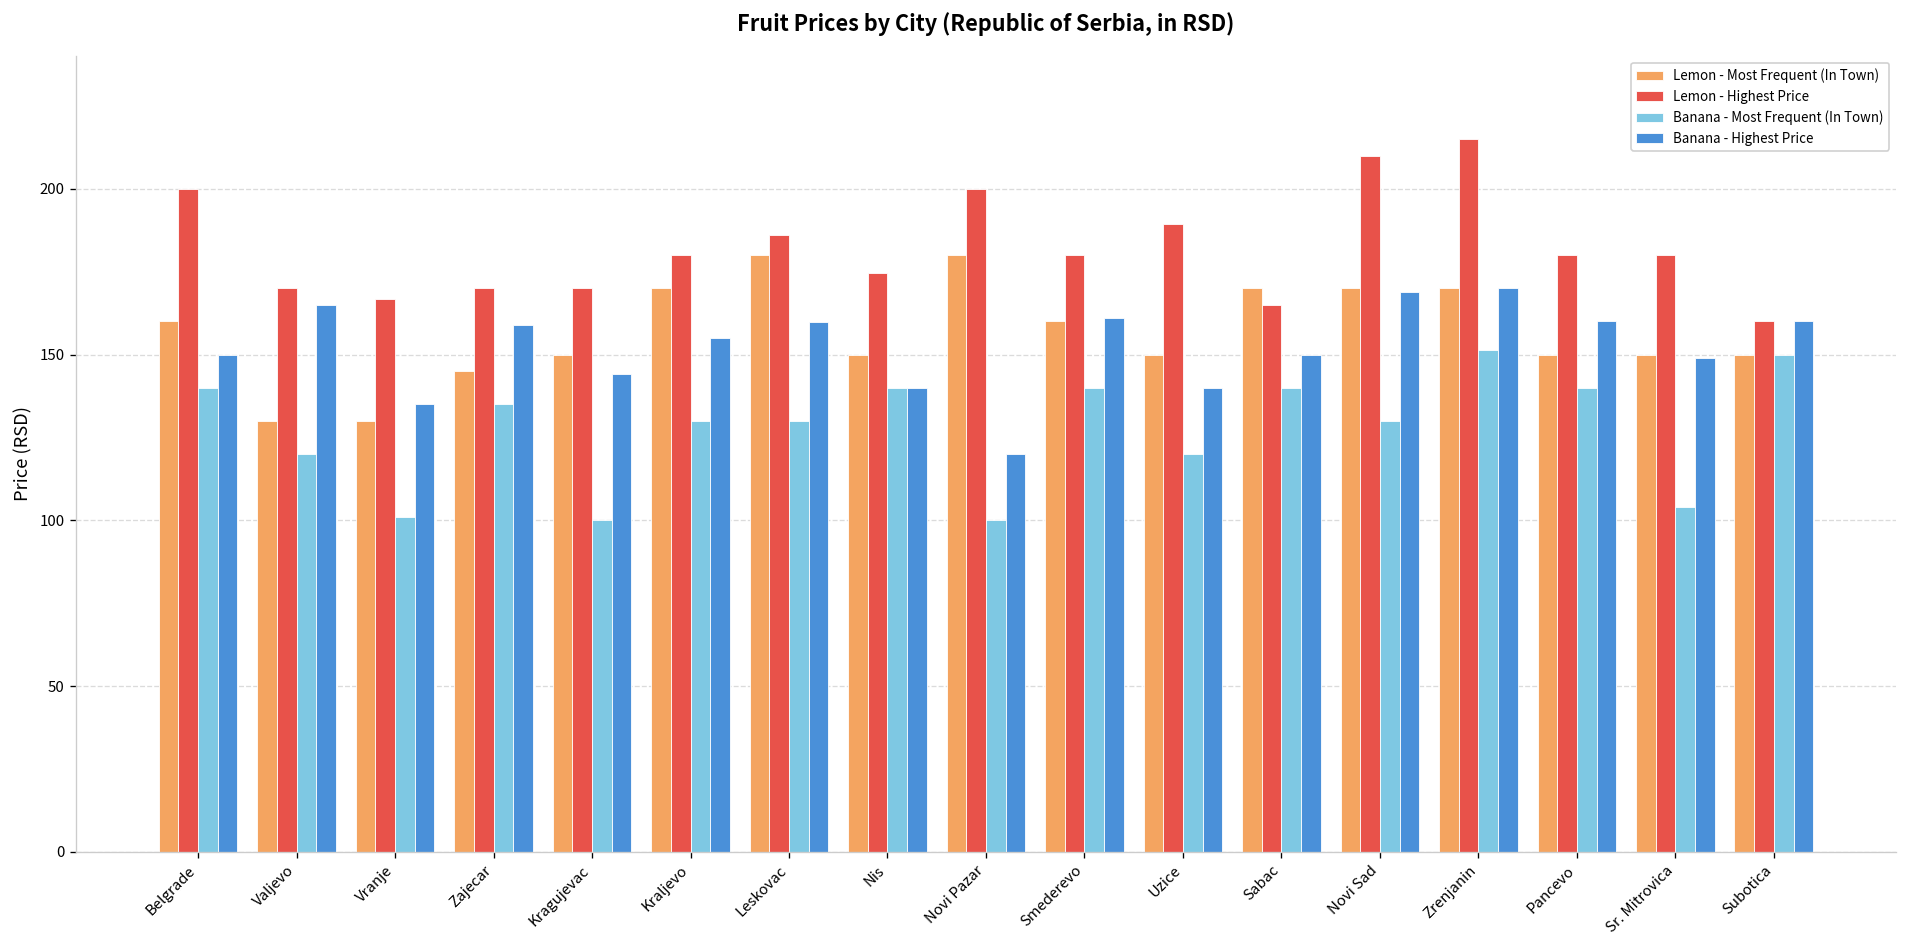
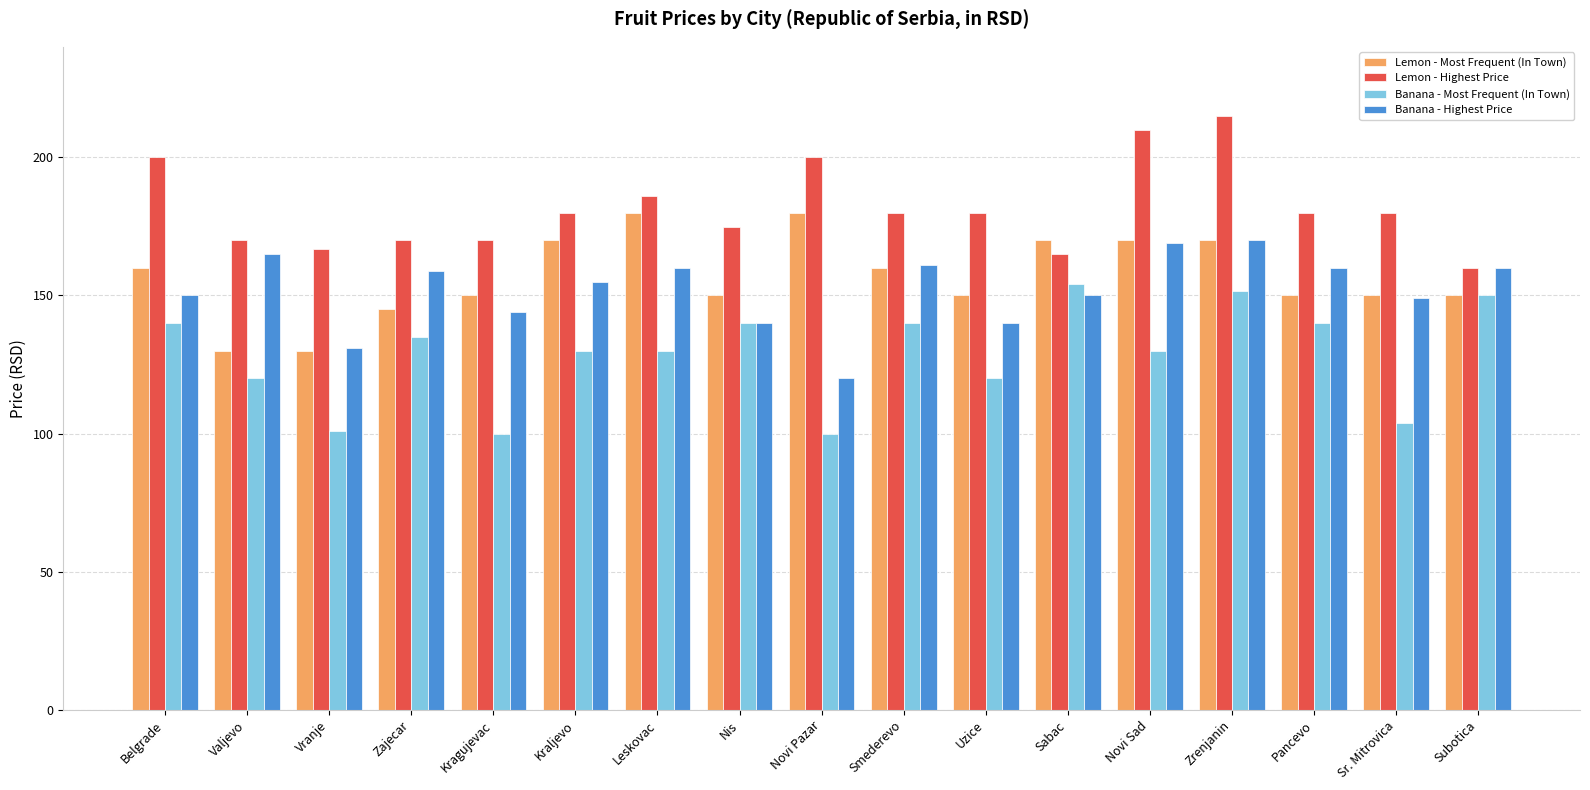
Banana - Highest Price, Vranje: 135 -> 131
Lemon - Highest Price, Uzice: 189 -> 180
Banana - Most Frequent (In Town), Sabac: 140 -> 154
